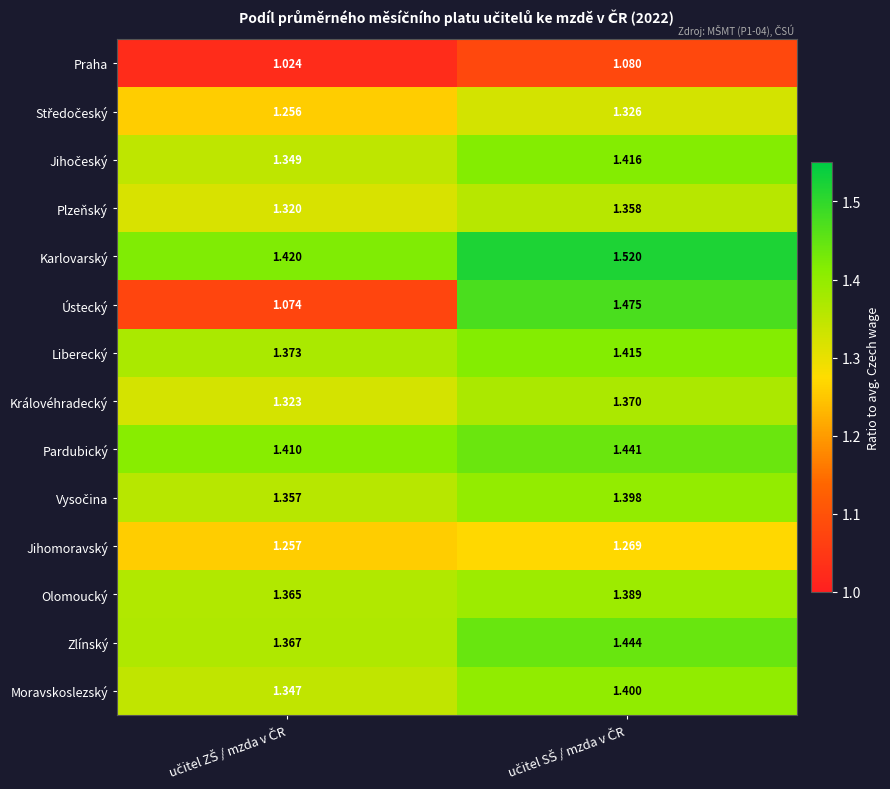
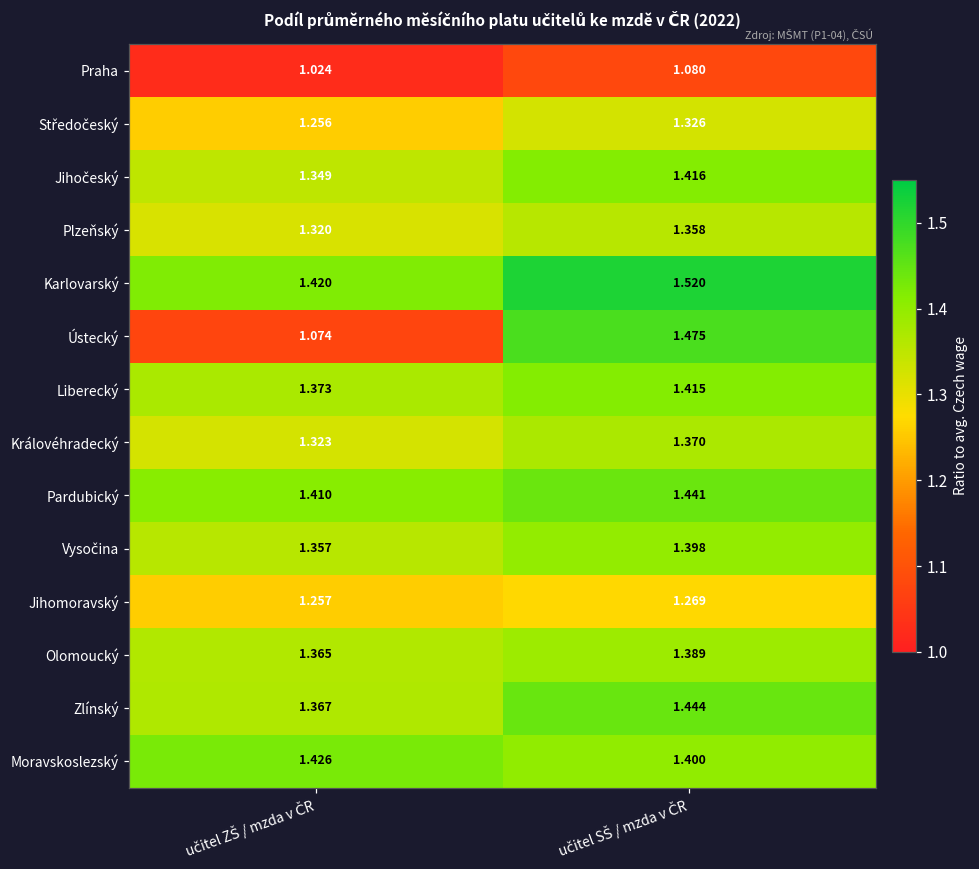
Moravskoslezský, učitel ZŠ / mzda v ČR: 1.347 -> 1.426
